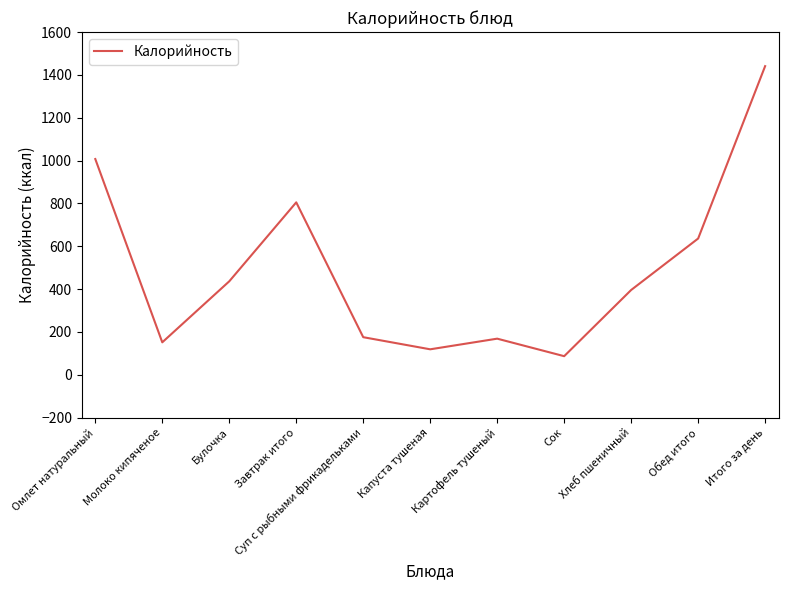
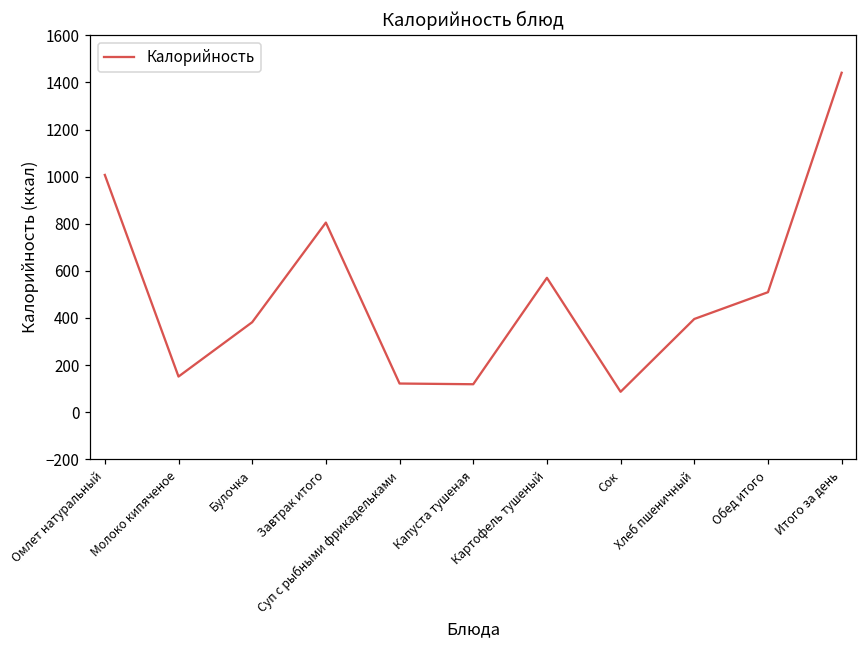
Булочка: 440 -> 380
Суп с рыбными фрикадельками: 180 -> 120
Картофель тушеный: 170 -> 570
Обед итого: 640 -> 510
